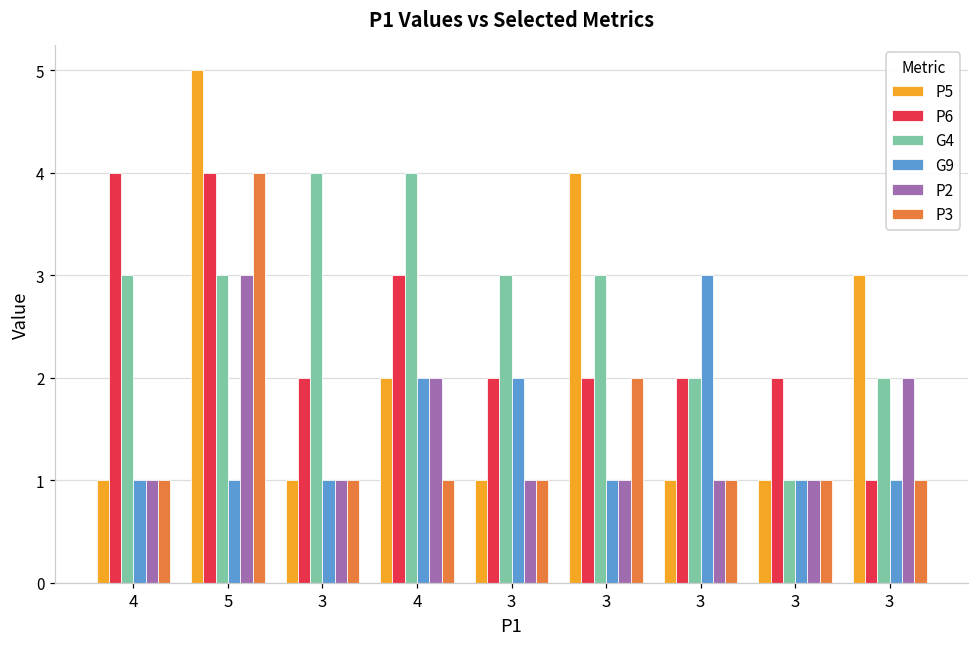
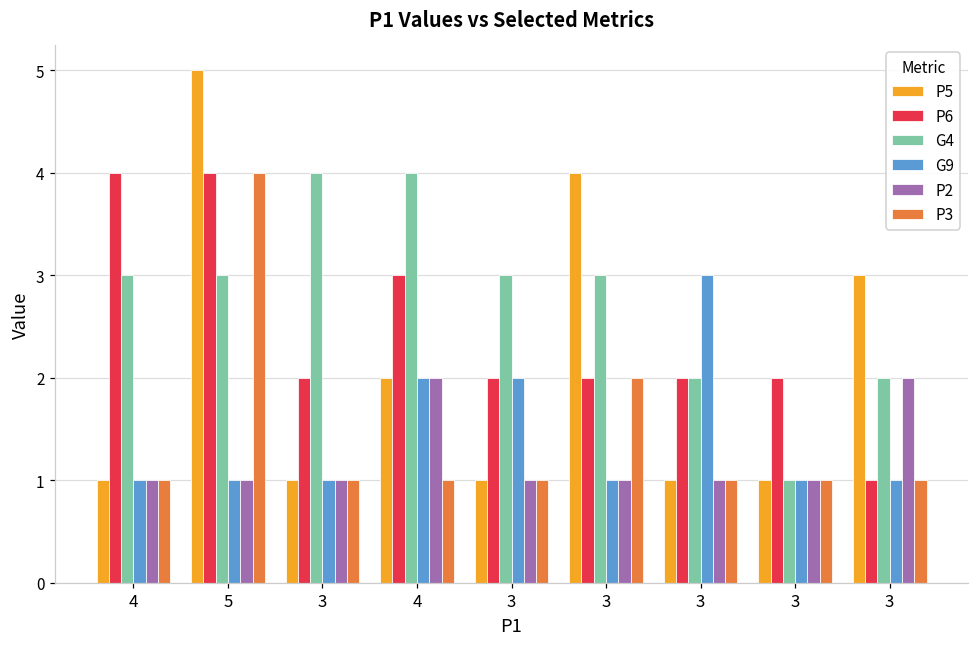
P2, 5: 3 -> 1
